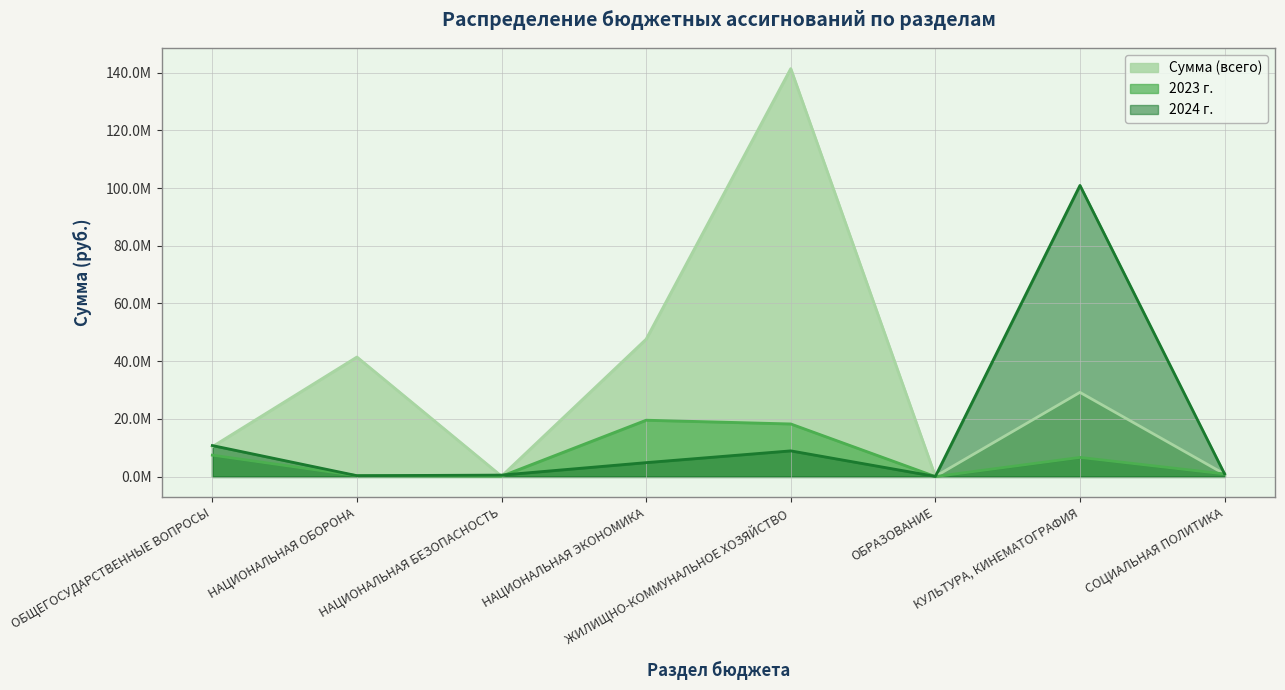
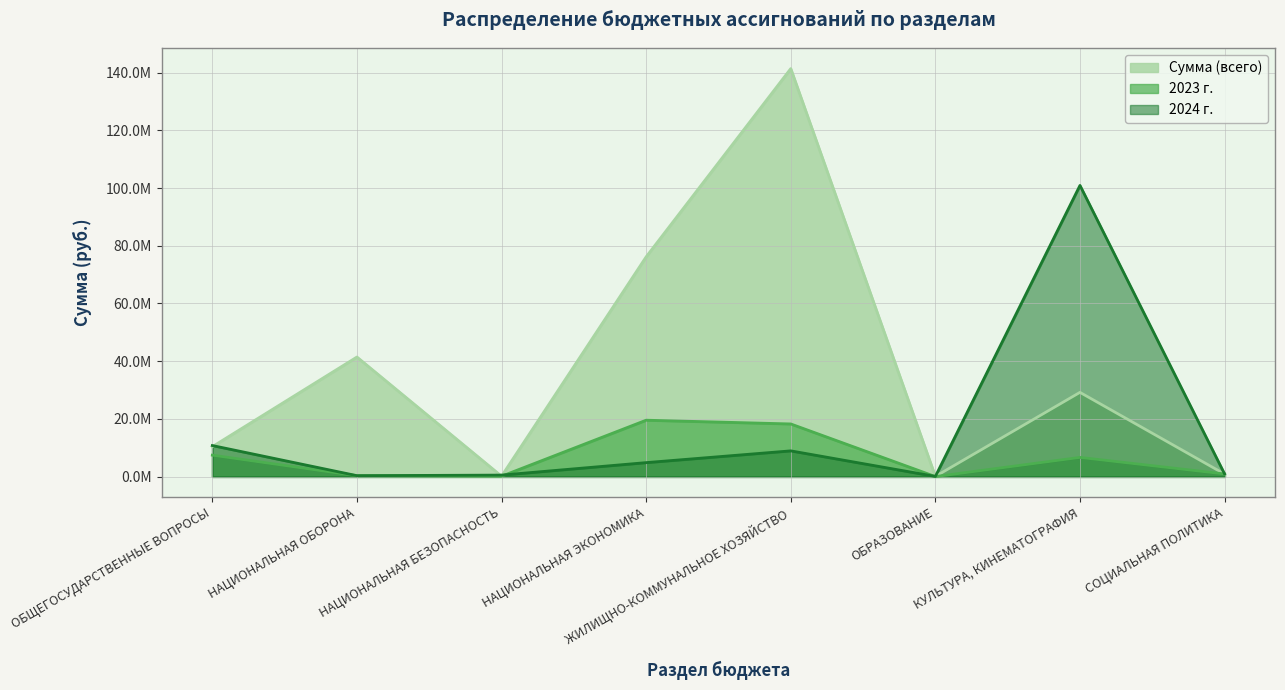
Сумма (всего), НАЦИОНАЛЬНАЯ ЭКОНОМИКА: 48000000 -> 76000000
